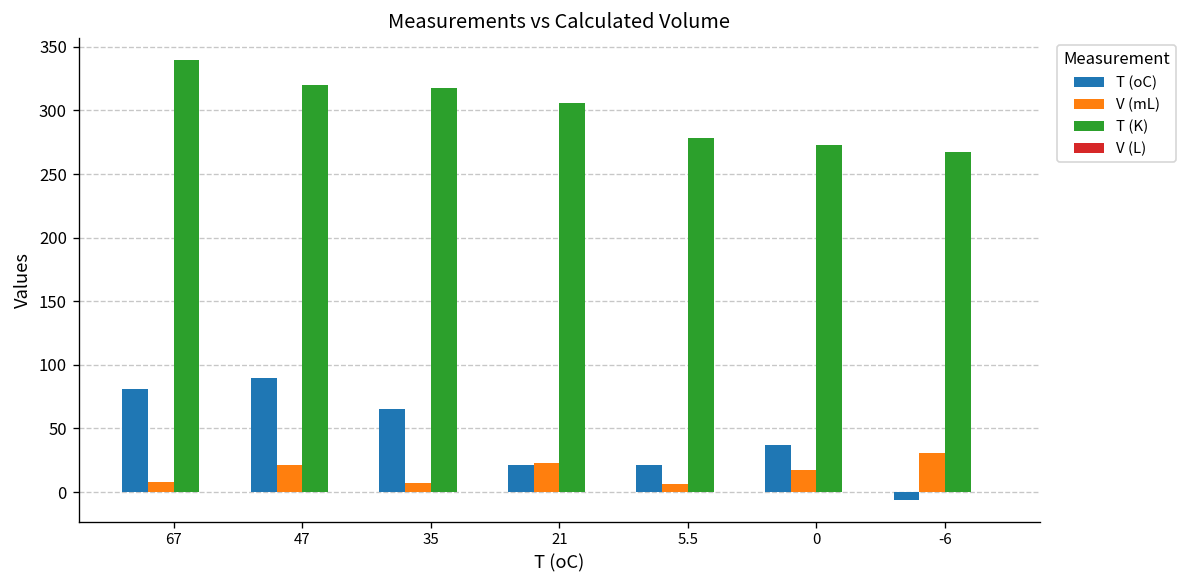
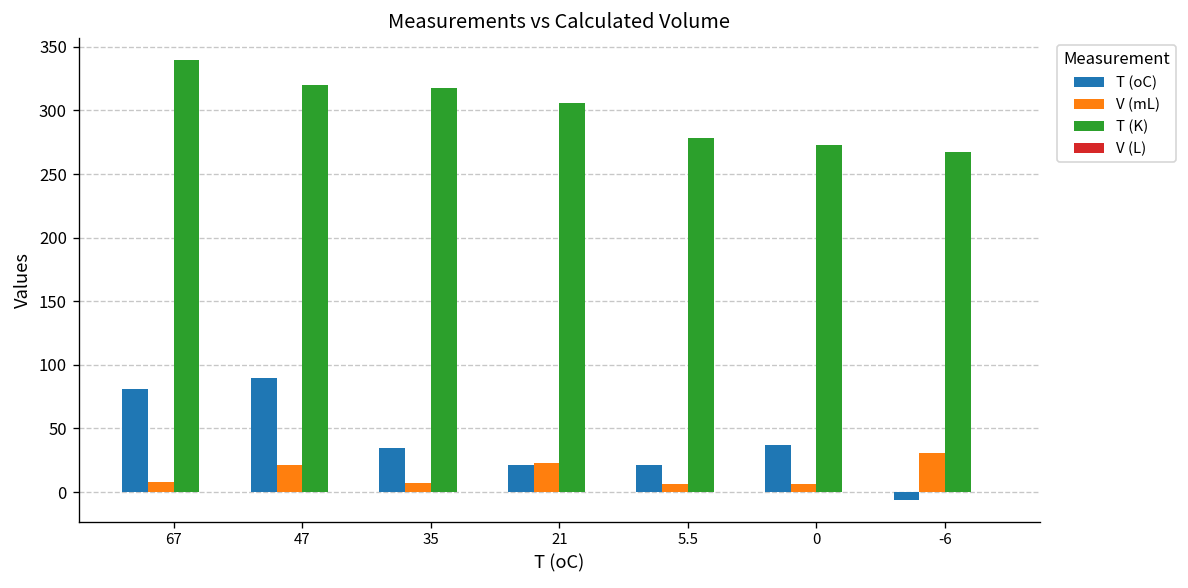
T (oC), 35: 65 -> 35
V (mL), 0: 17 -> 7
